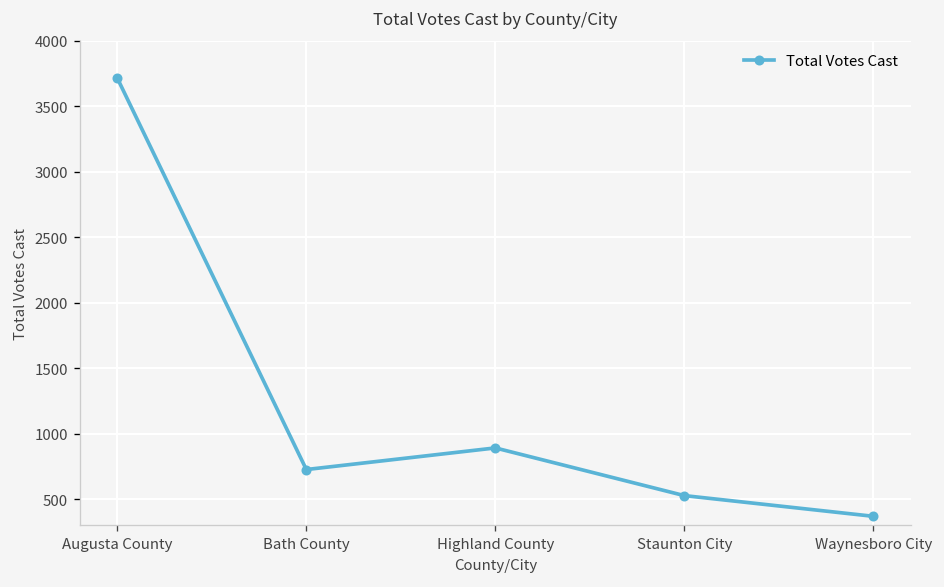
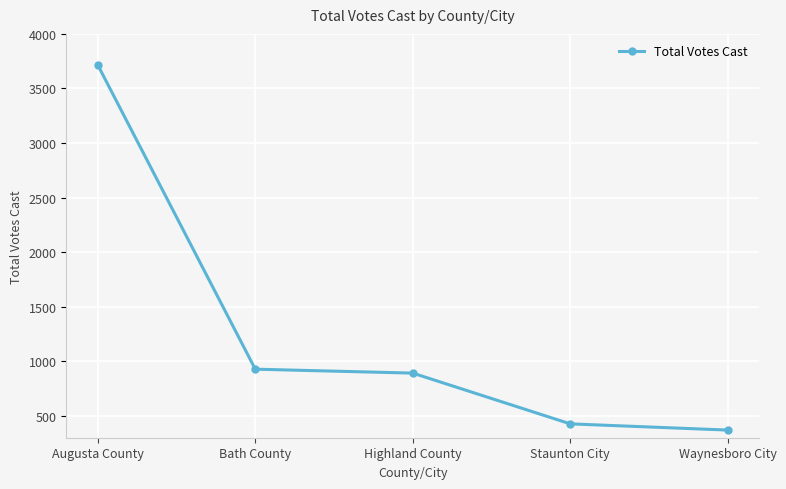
Bath County: 730 -> 930
Staunton City: 530 -> 430
